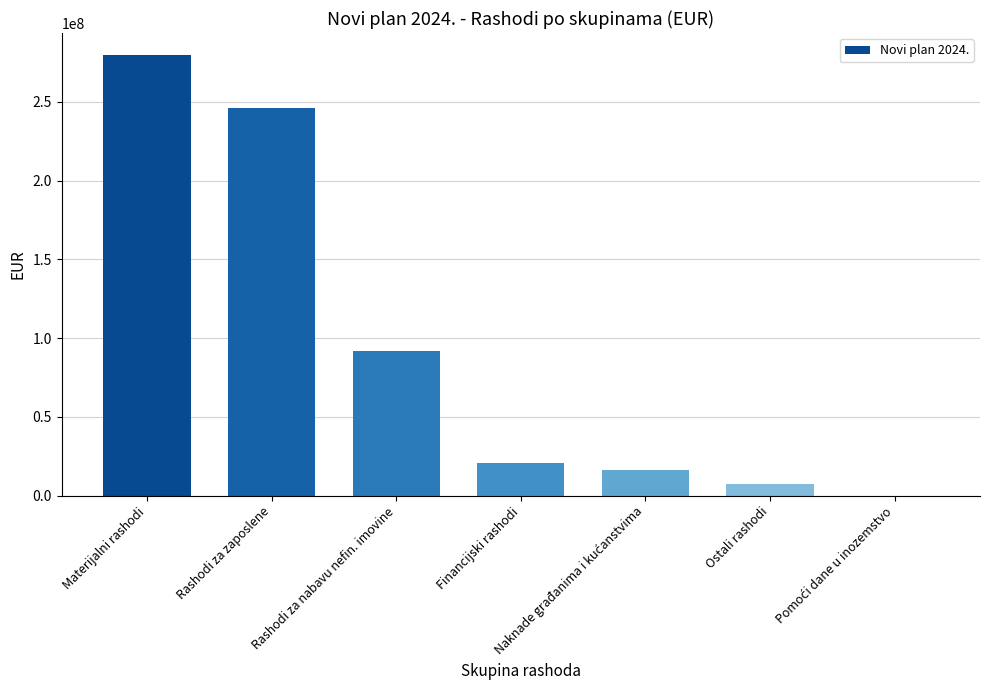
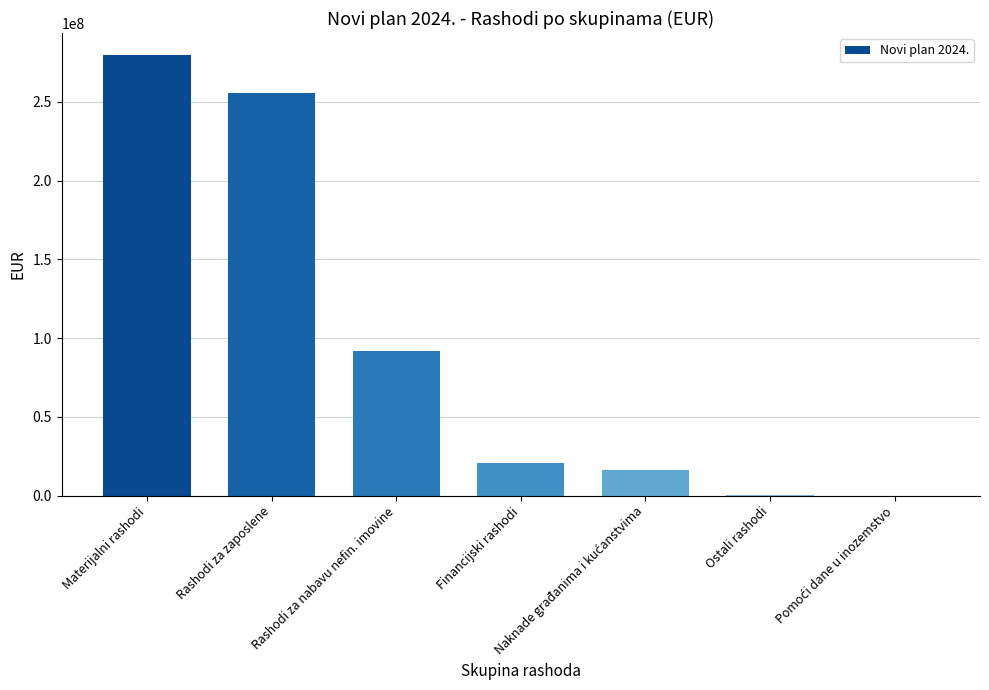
Rashodi za zaposlene: 246000000 -> 256000000
Ostali rashodi: 8000000 -> 0
